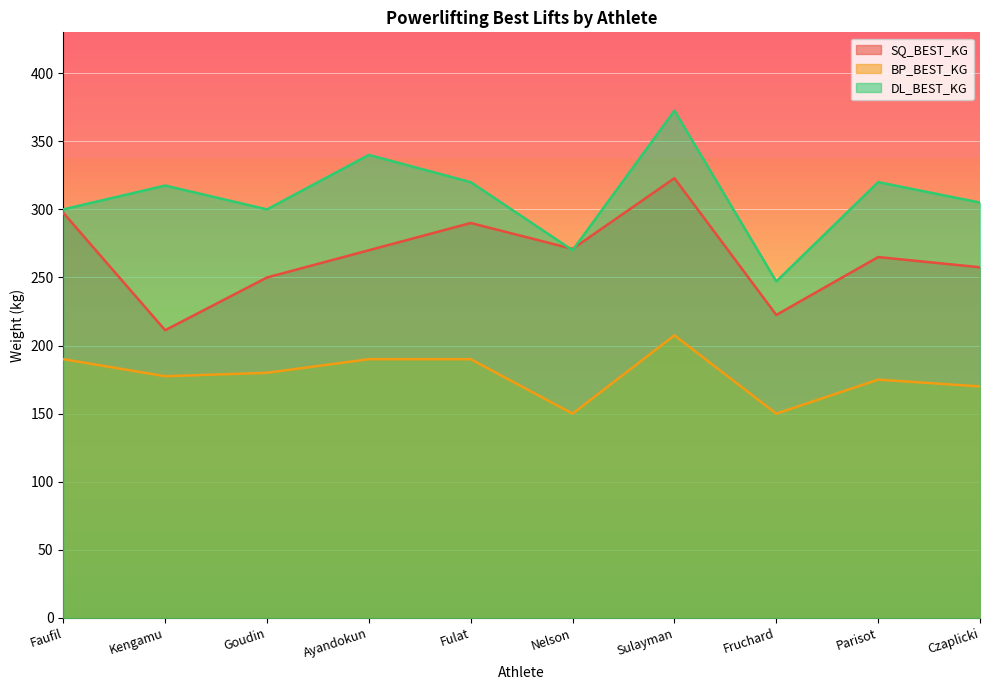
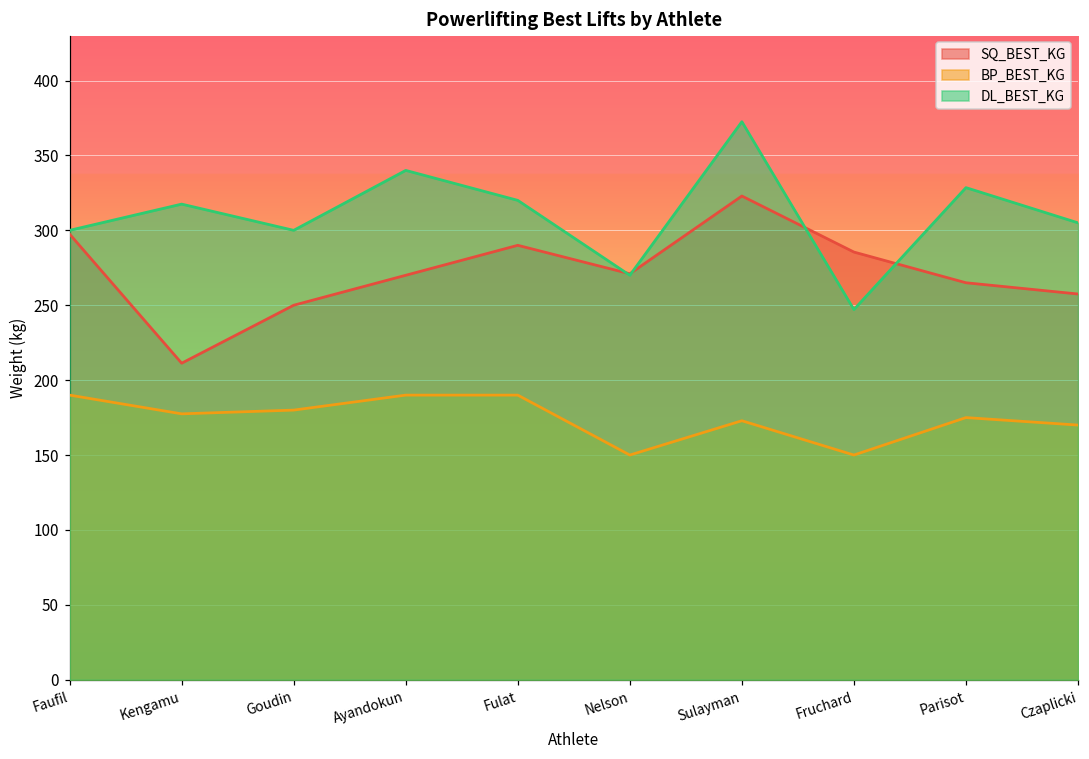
BP_BEST_KG, Sulayman: 208 -> 173
SQ_BEST_KG, Fruchard: 223 -> 286
DL_BEST_KG, Parisot: 320 -> 329
